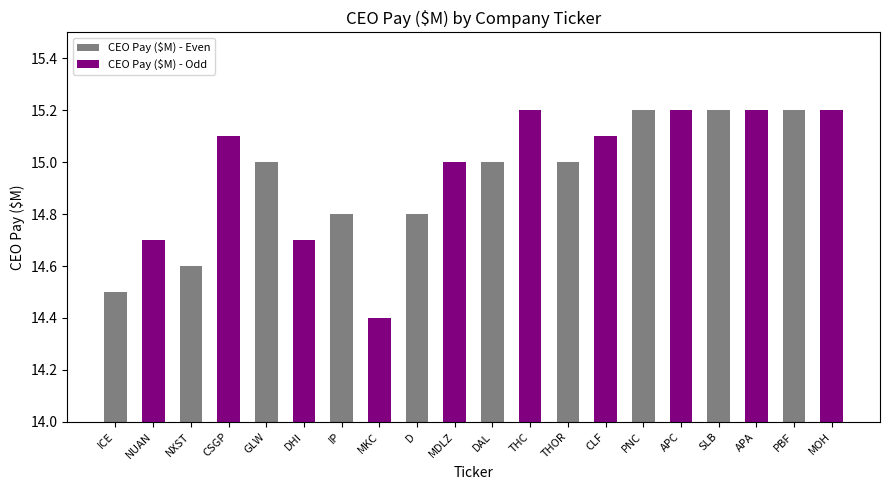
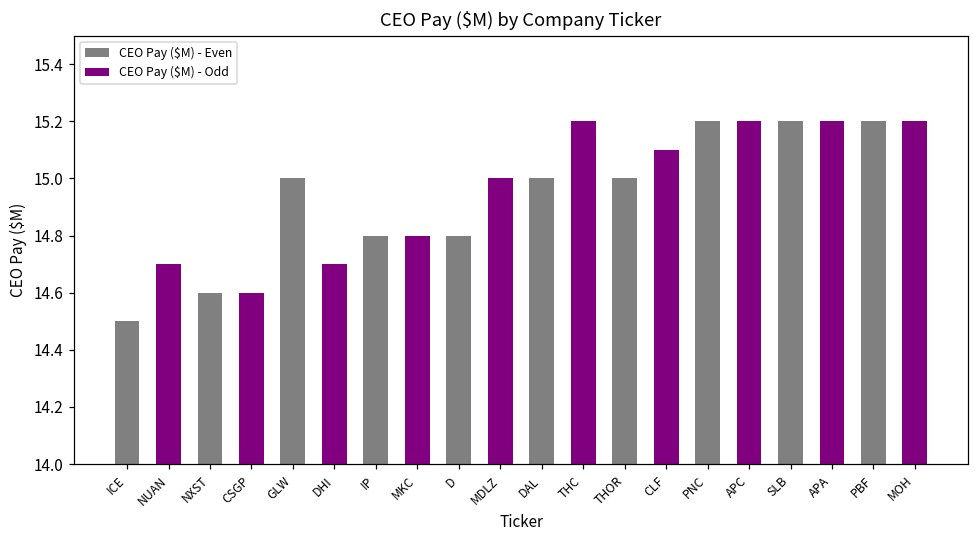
CSGP: 15.1 -> 14.6
MKC: 14.4 -> 14.8
